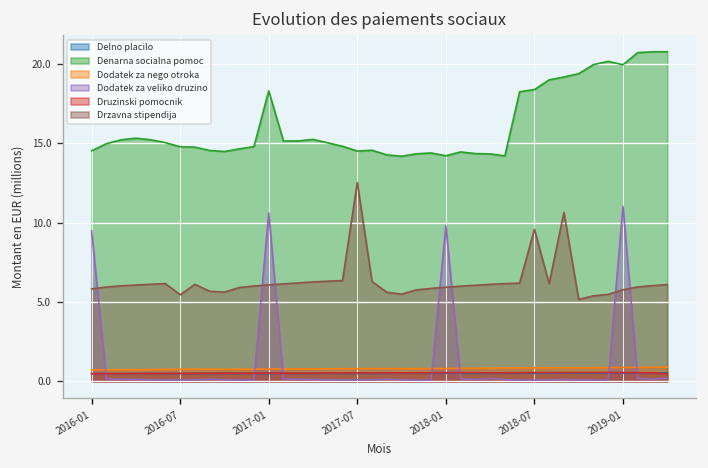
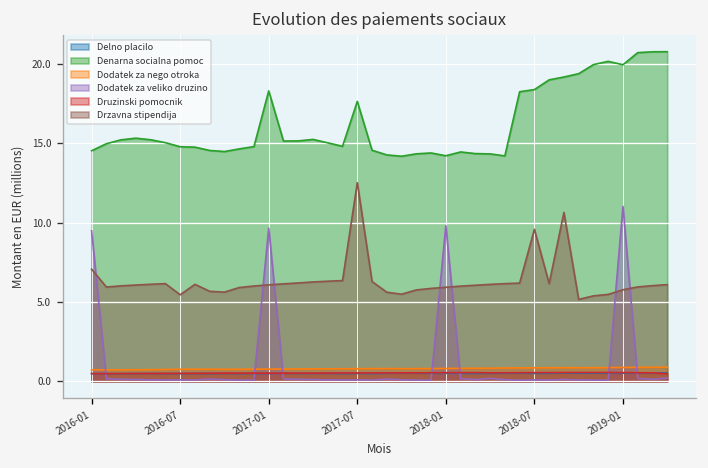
Drzavna stipendija, 2016-01: 5.8 -> 7.1
Dodatek za veliko druzino, 2017-01: 10.6 -> 9.6
Denarna socialna pomoc, 2017-07: 14.5 -> 17.6
